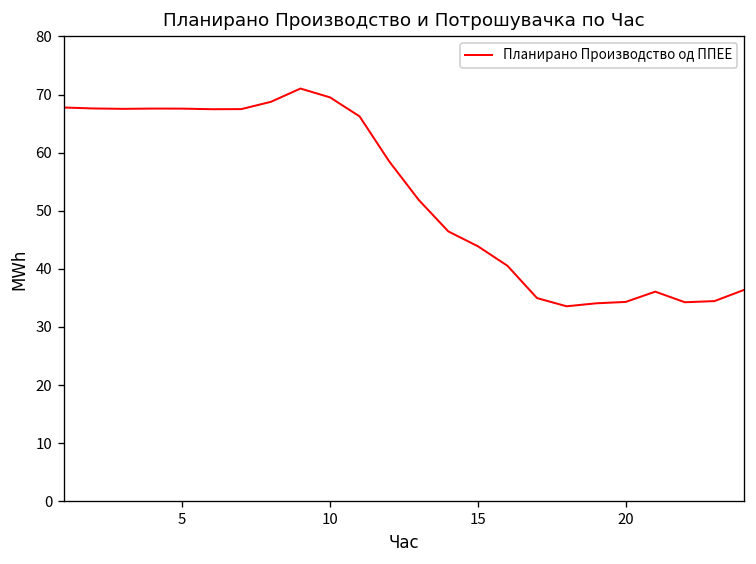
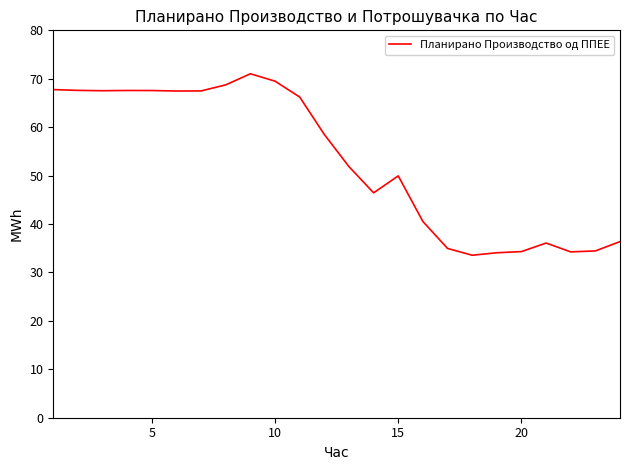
15: 44 -> 50
